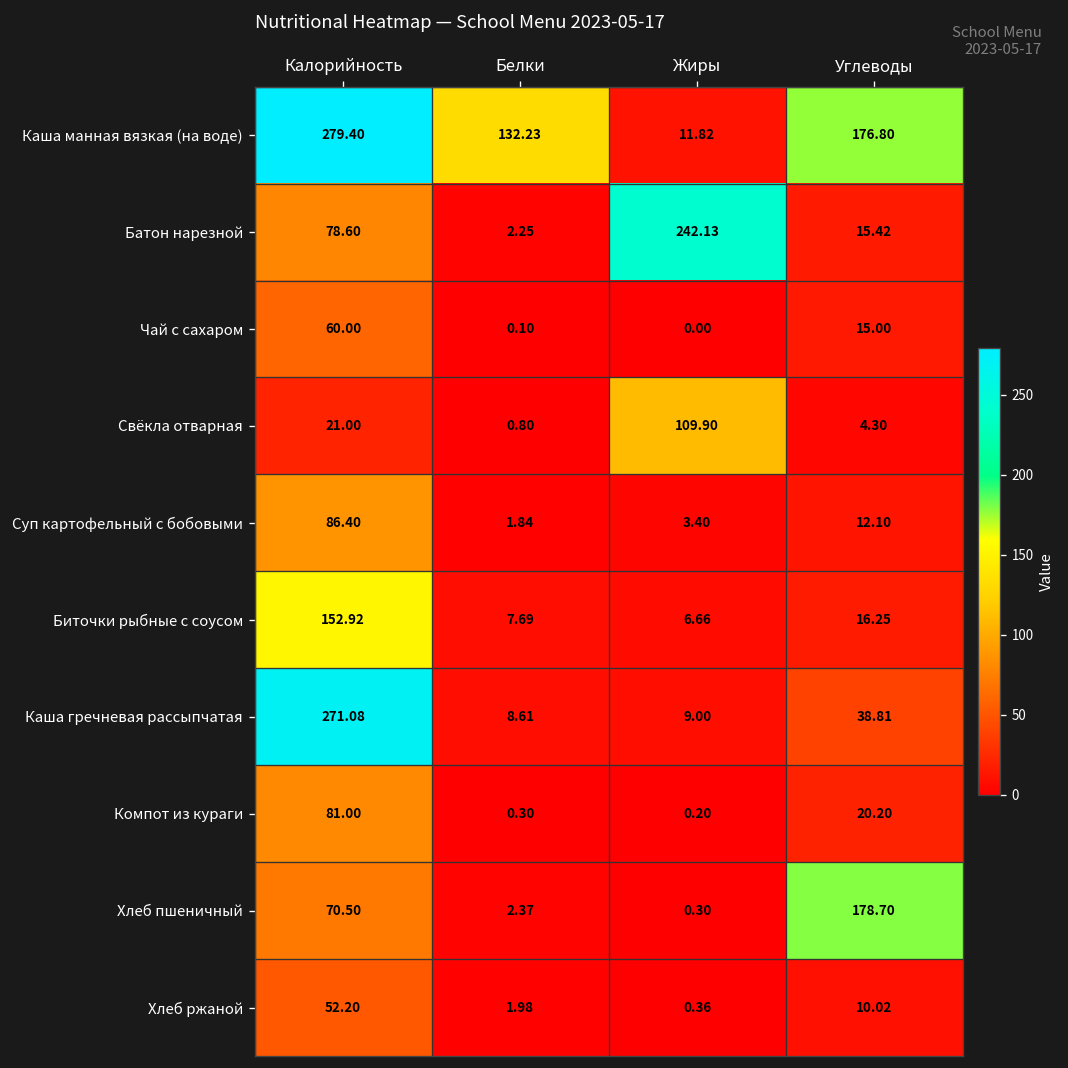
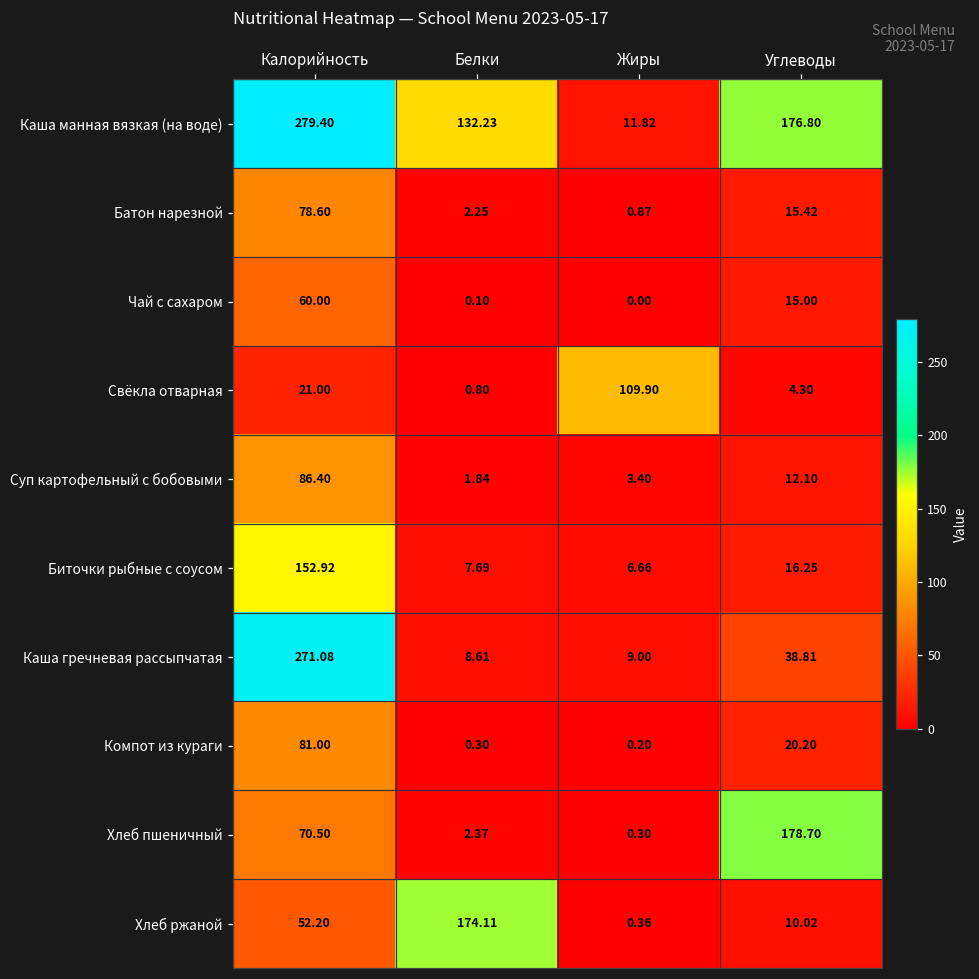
Батон нарезной, Жиры: 242.13 -> 0.87
Хлеб ржаной, Белки: 1.98 -> 174.11
